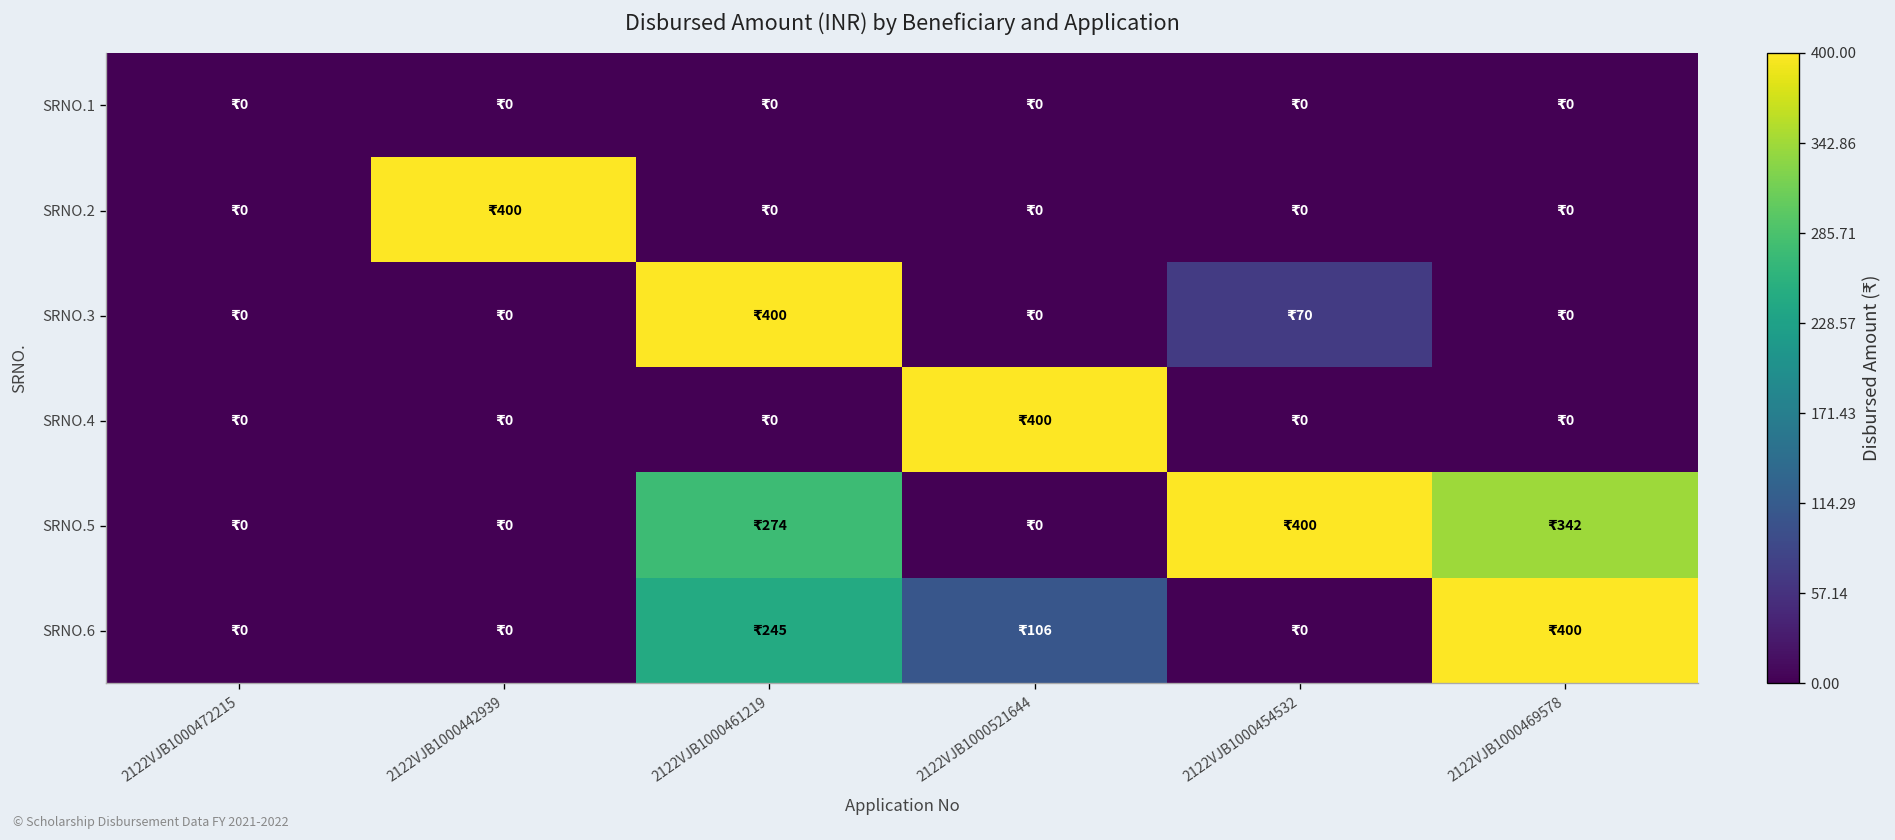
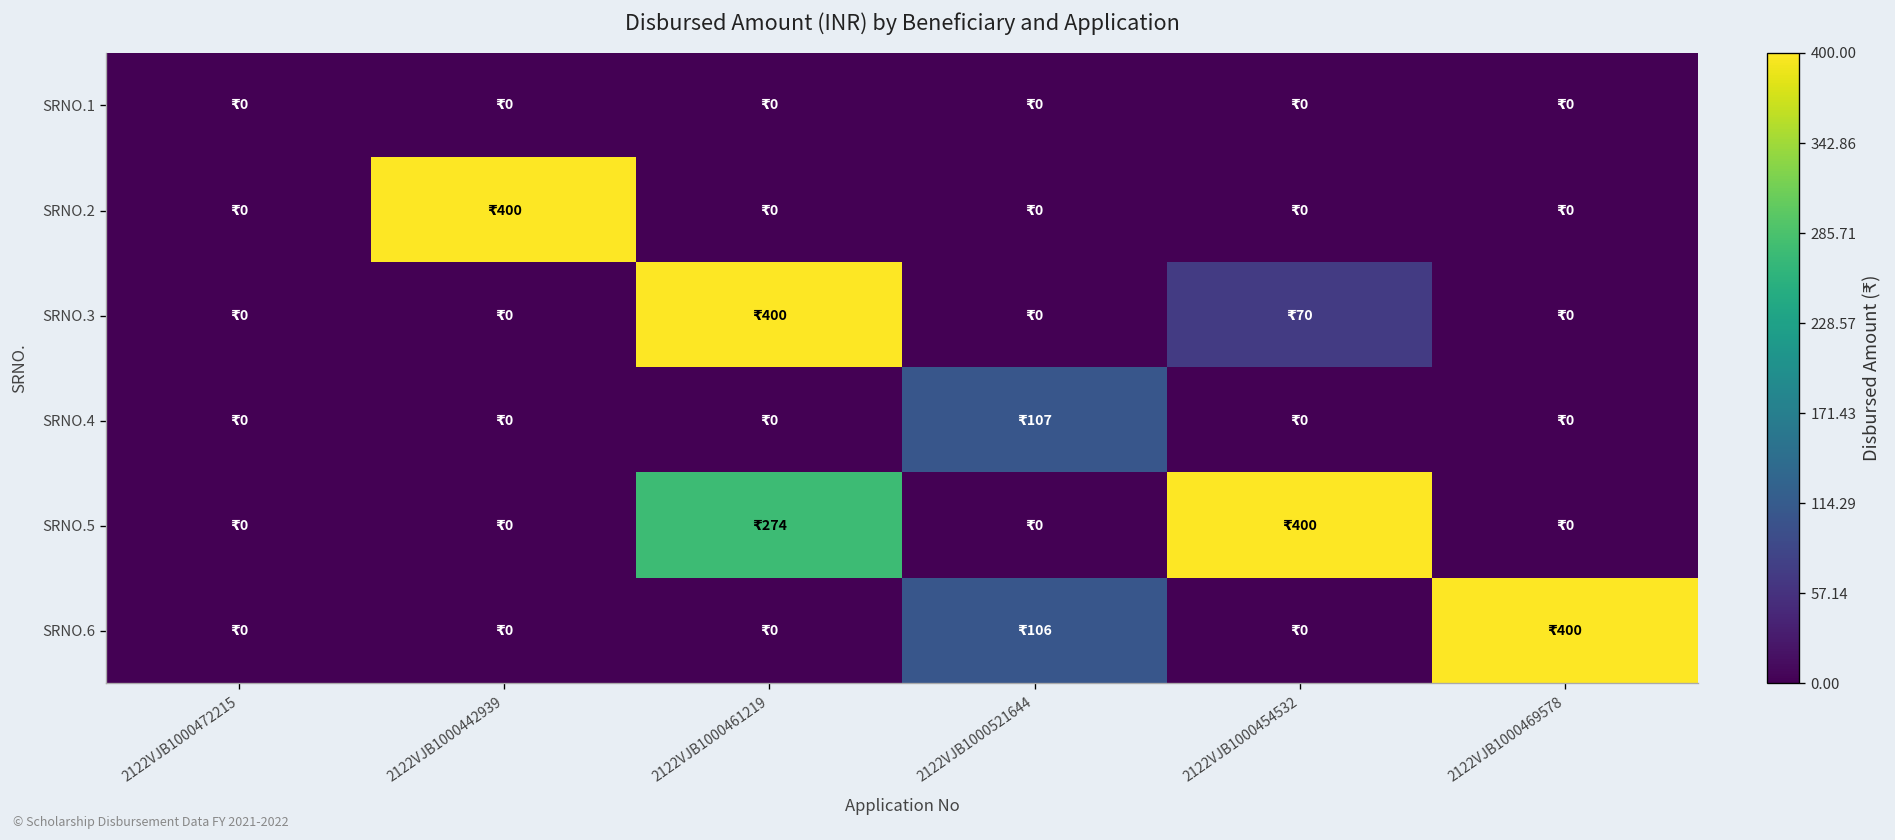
SRNO.4, 2122VJB1000521644: 400 -> 107
SRNO.5, 2122VJB1000469578: 342 -> 0
SRNO.6, 2122VJB1000461219: 245 -> 0
